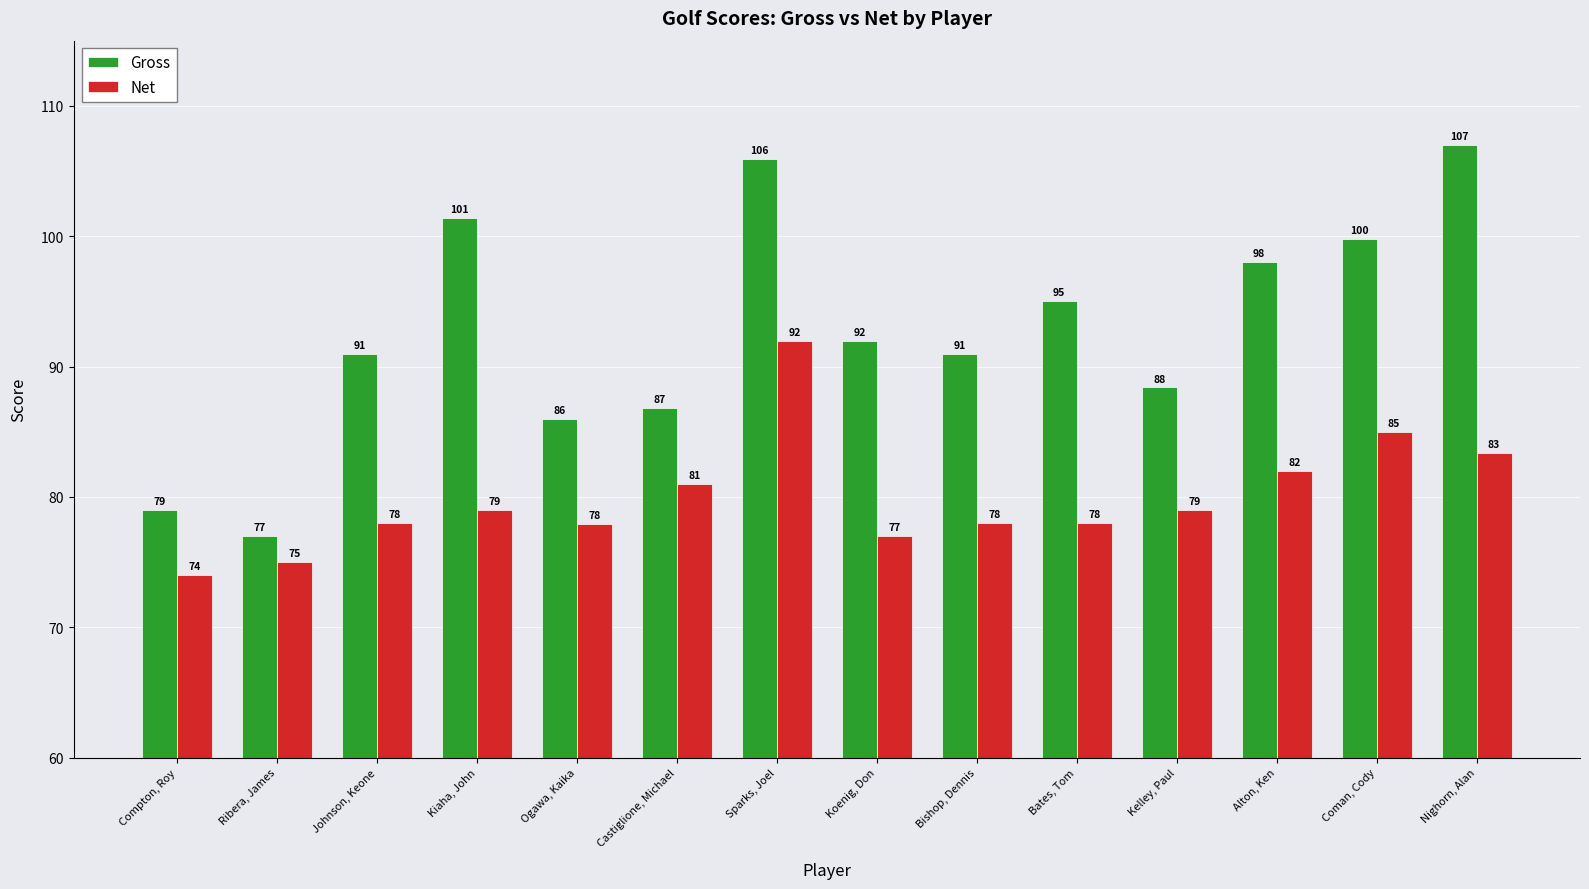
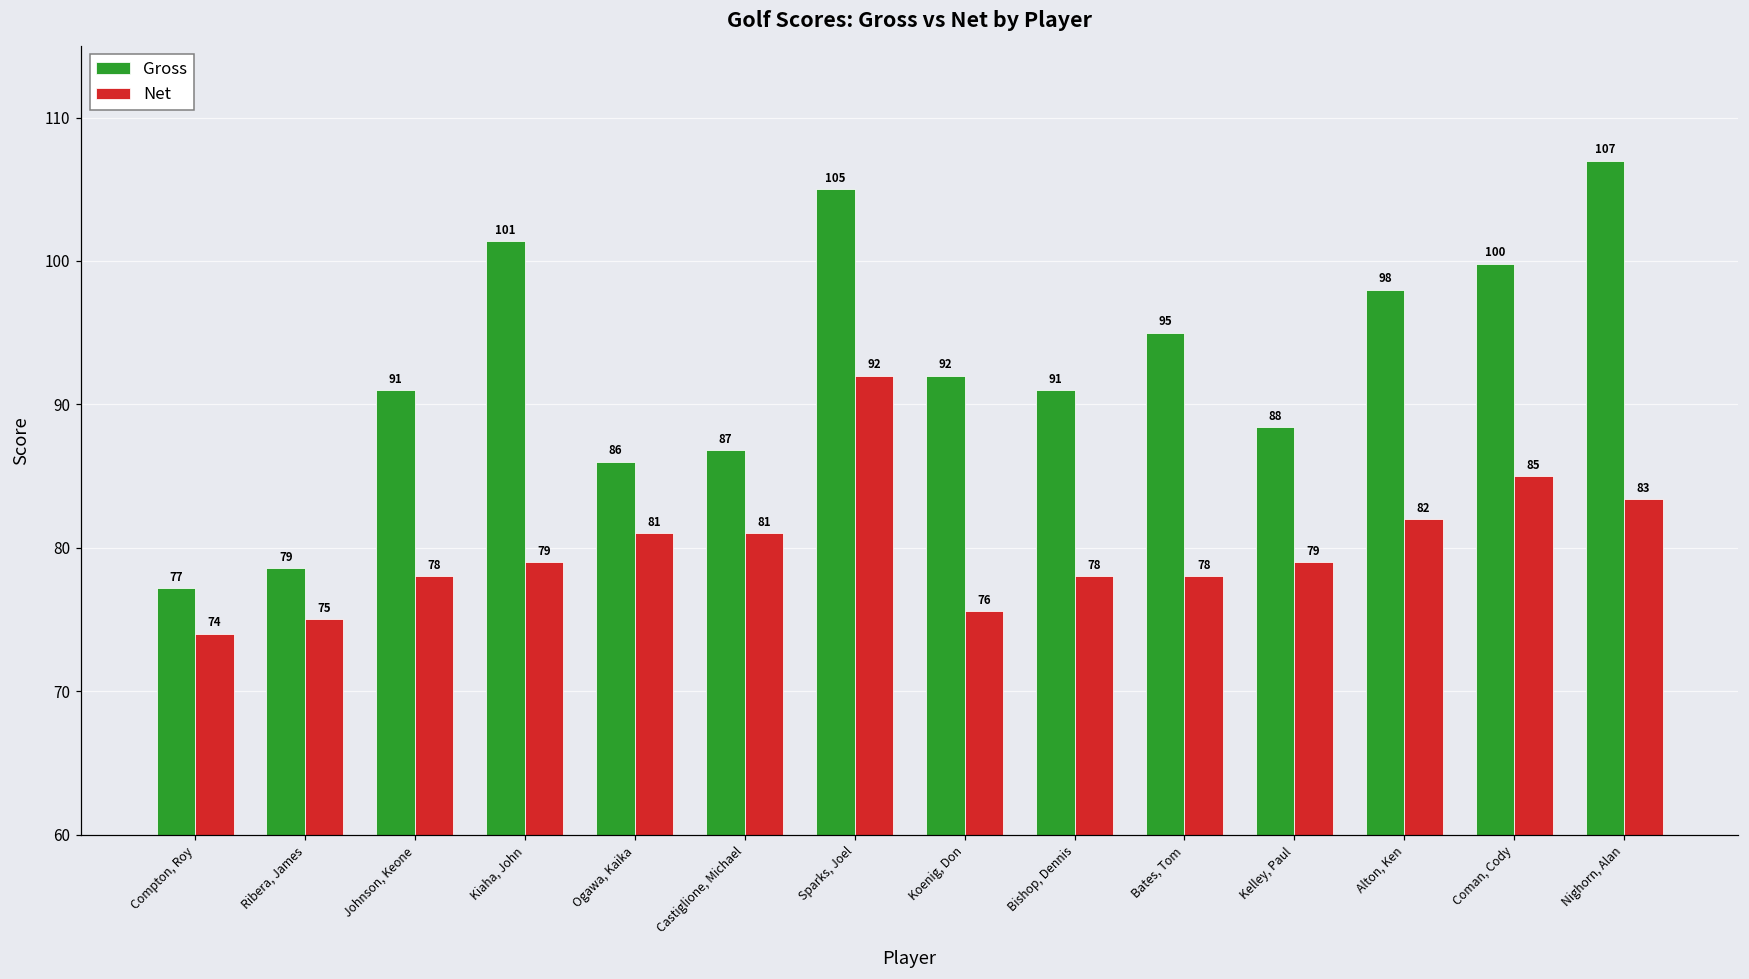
Gross, Compton, Roy: 79 -> 77
Gross, Ribera, James: 77 -> 79
Net, Ogawa, Kaika: 78 -> 81
Gross, Sparks, Joel: 106 -> 105
Net, Koenig, Don: 77 -> 76
